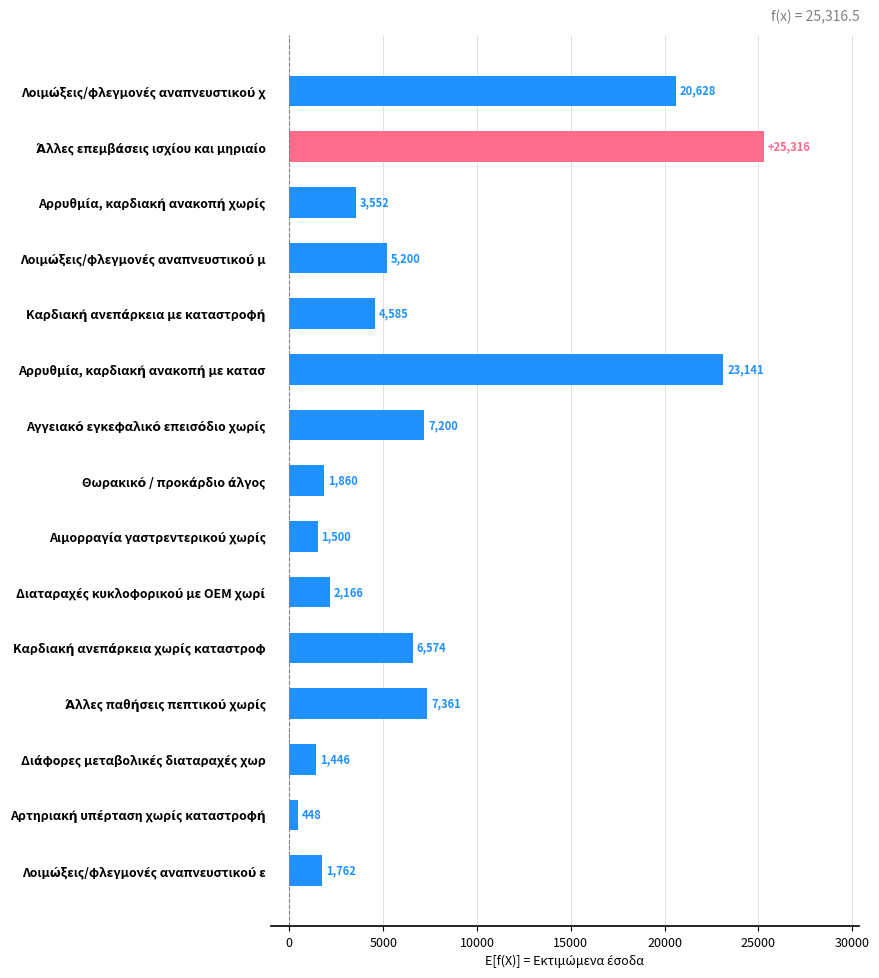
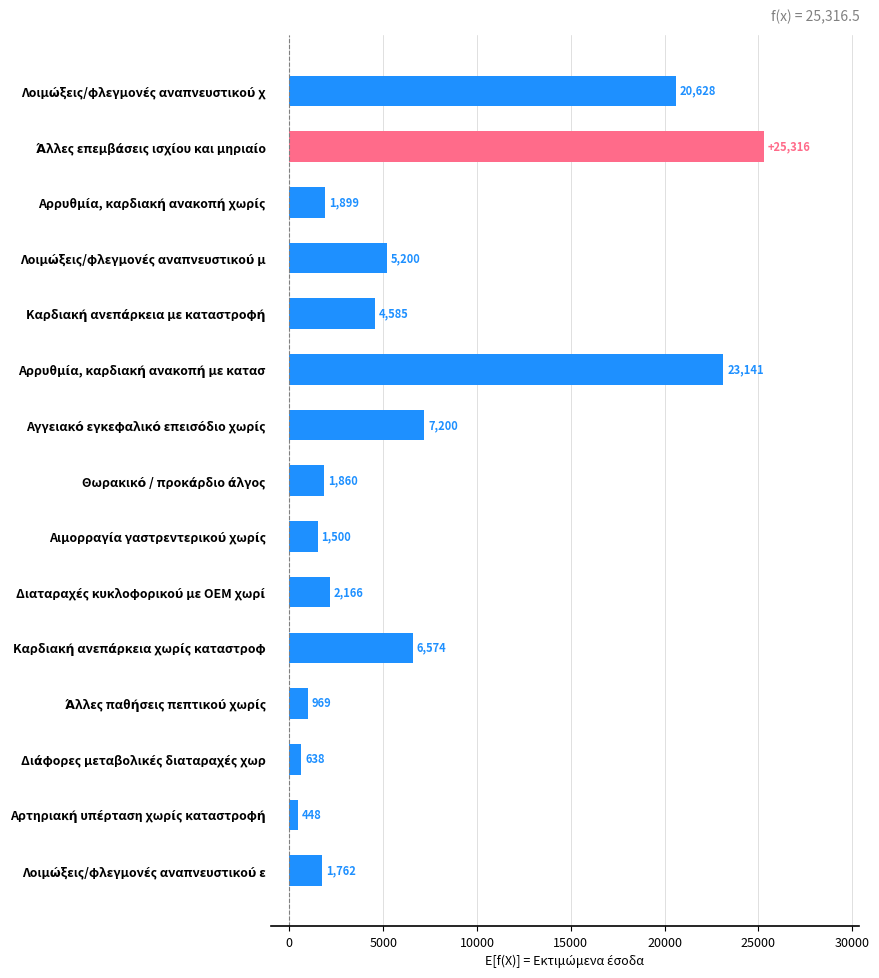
Αρρυθμία, καρδιακή ανακοπή χωρίς: 3,552 -> 1,899
Άλλες παθήσεις πεπτικού χωρίς: 7,361 -> 969
Διάφορες μεταβολικές διαταραχές χωρ: 1,446 -> 638
